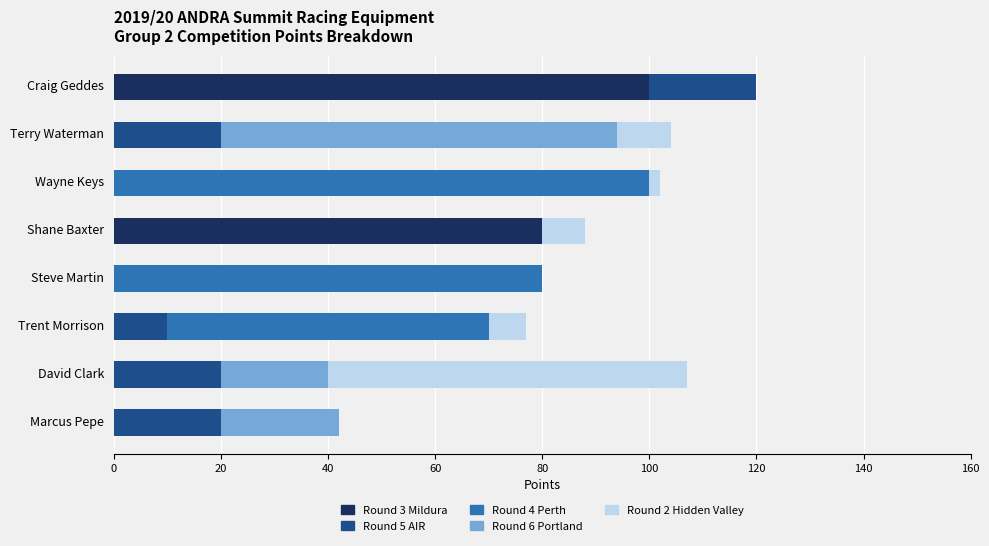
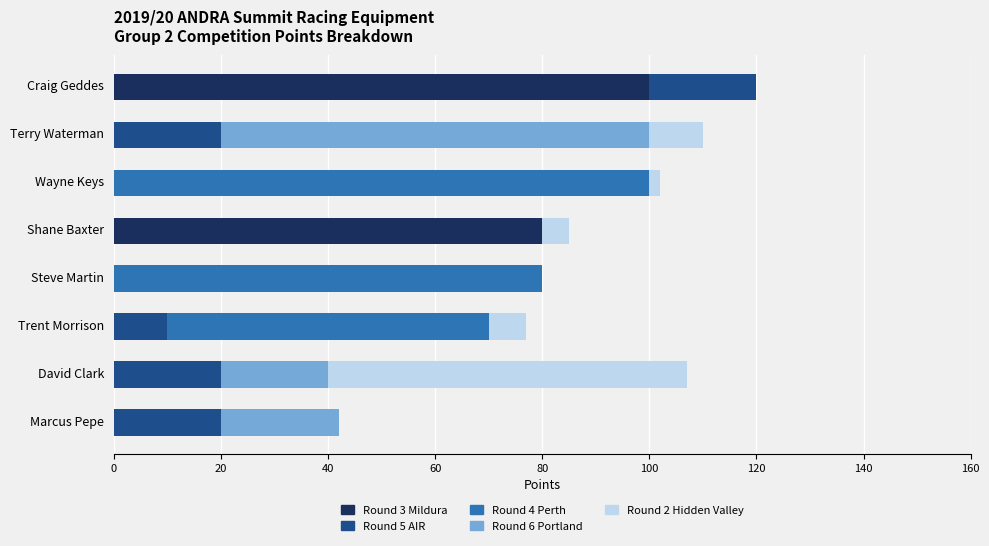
Round 6 Portland, Terry Waterman: 74 -> 80
Round 2 Hidden Valley, Shane Baxter: 8 -> 5
